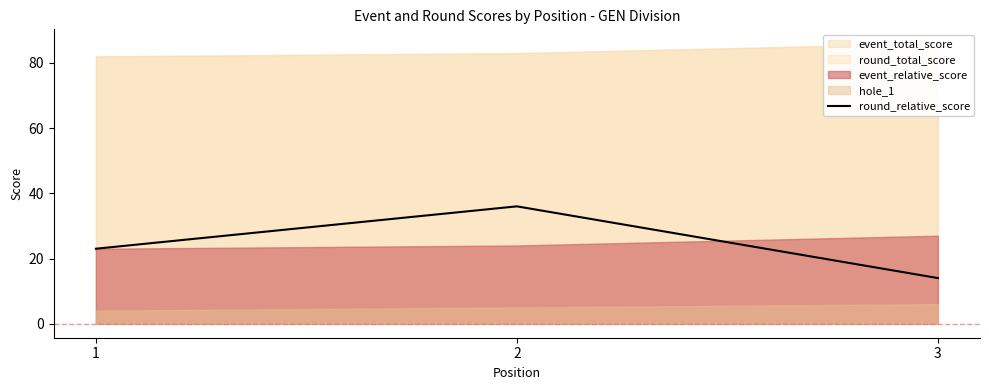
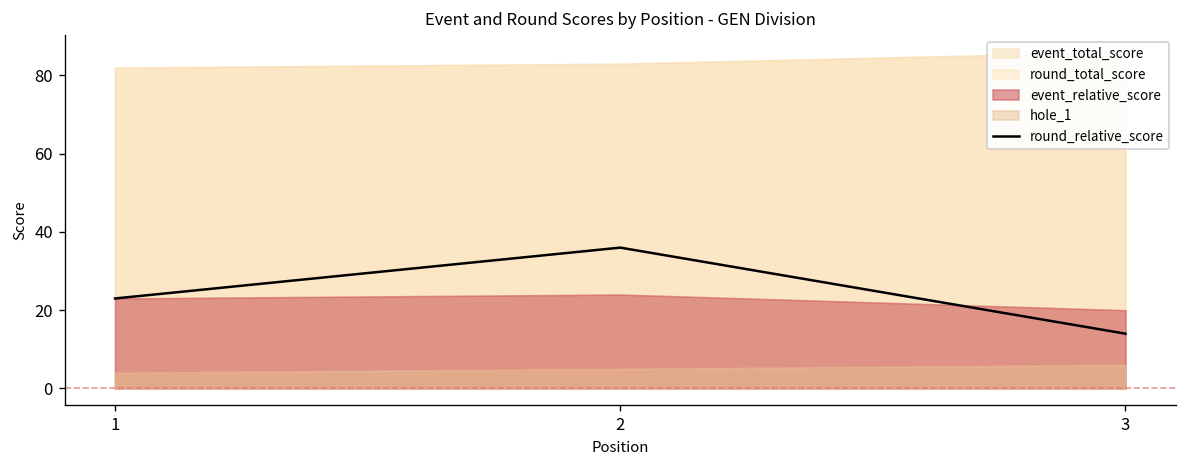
event_relative_score, 3: 27 -> 20
